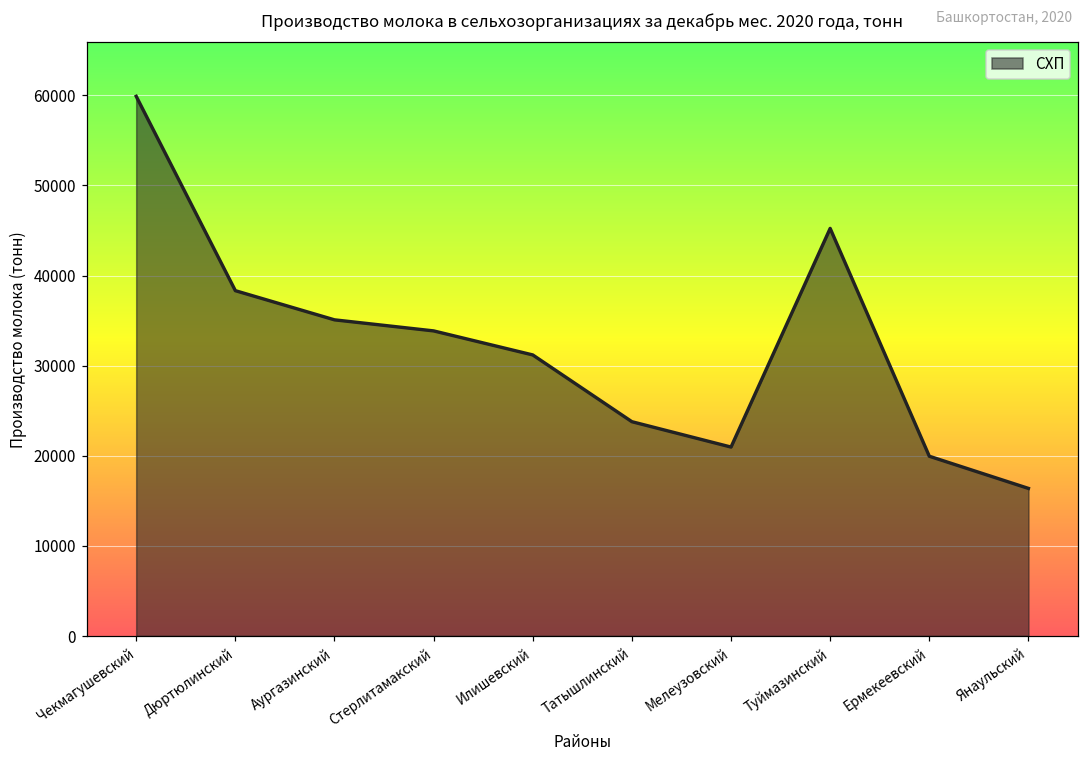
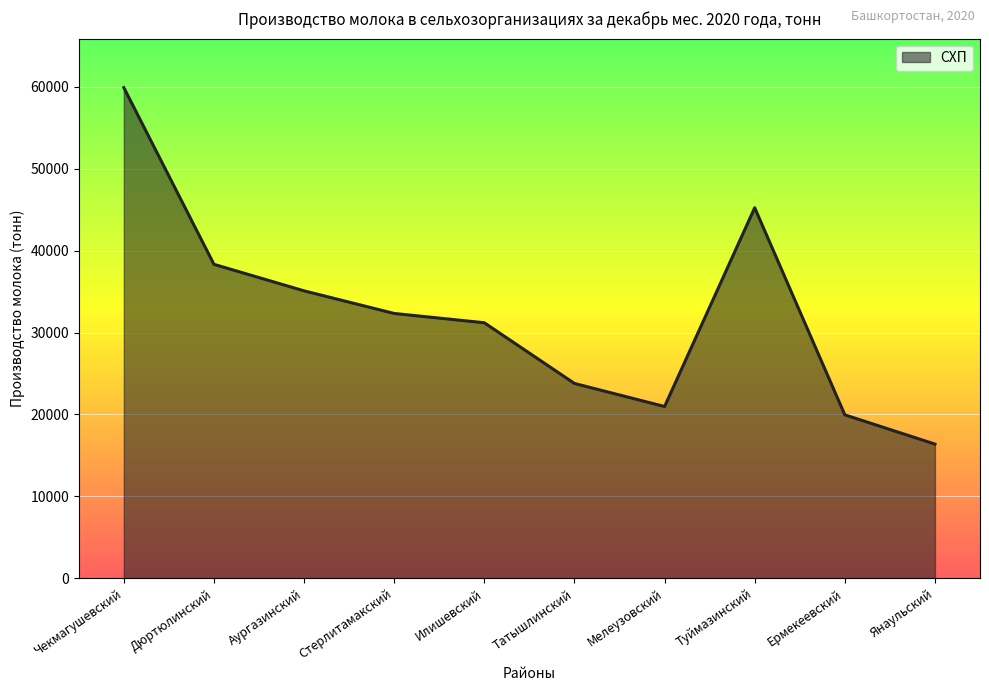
Стерлитамакский: 34000 -> 32000
